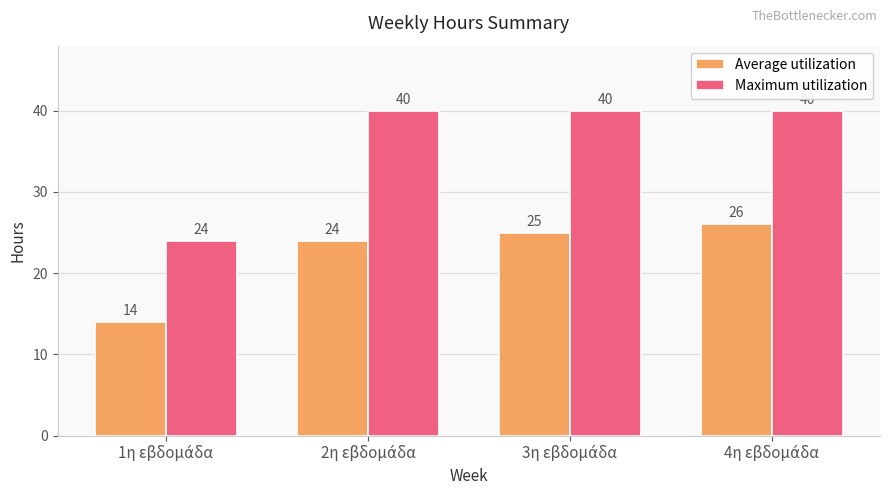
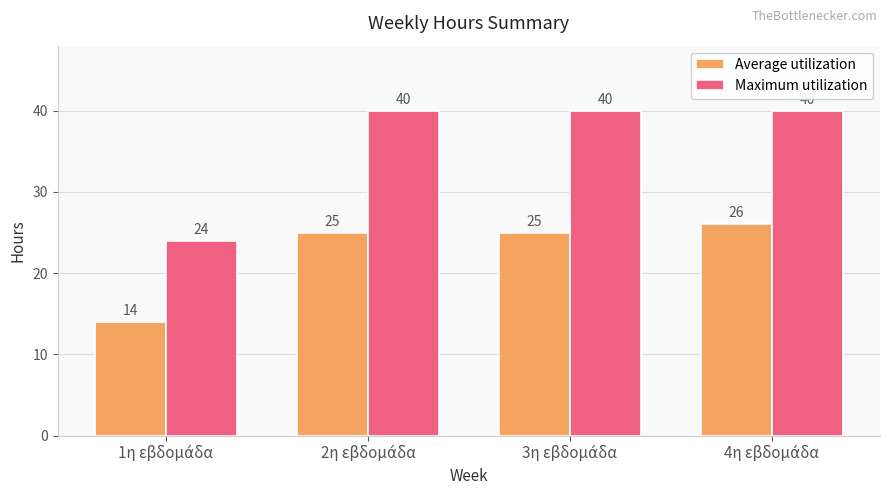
Average utilization, 2η εβδομάδα: 24 -> 25
